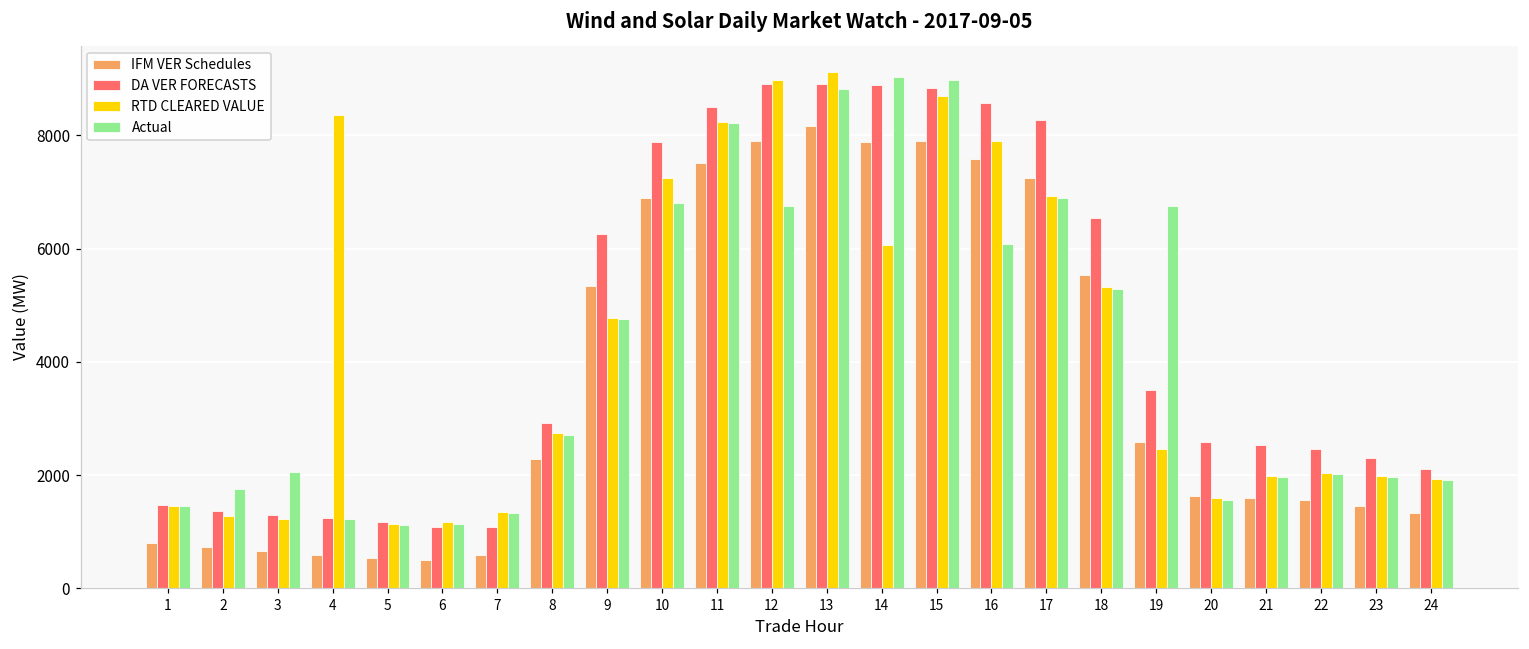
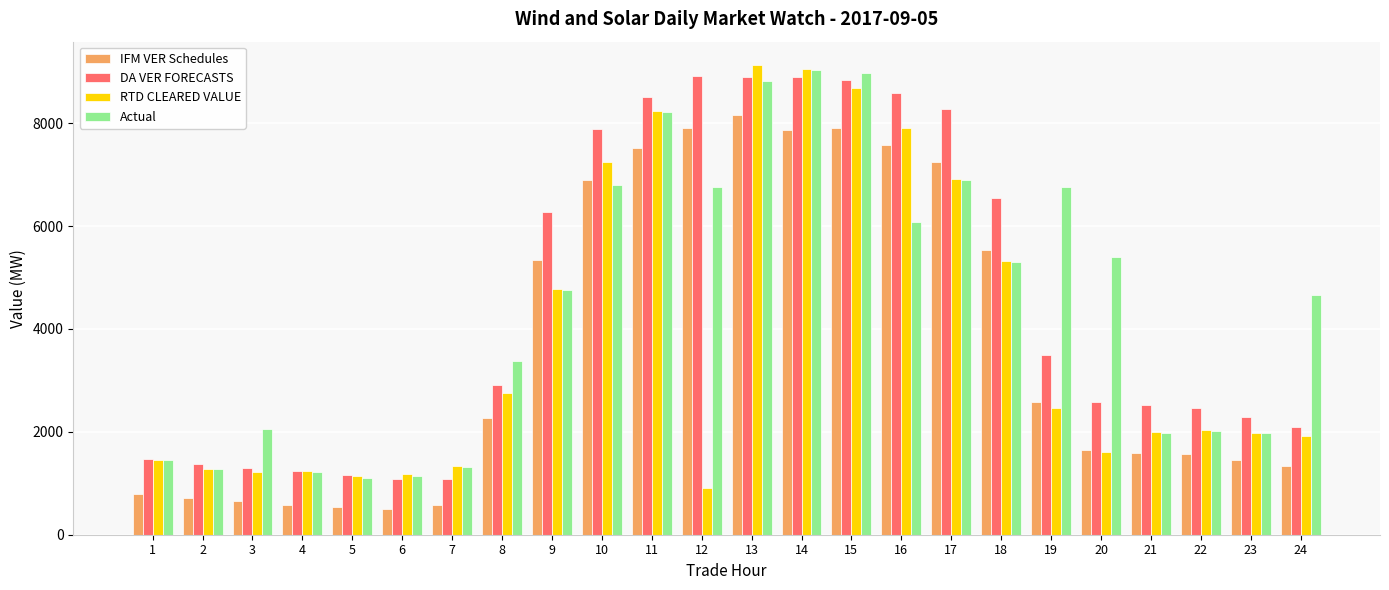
Actual, 2: 1800 -> 1300
RTD CLEARED VALUE, 4: 8400 -> 1200
Actual, 8: 2700 -> 3400
RTD CLEARED VALUE, 12: 9000 -> 900
RTD CLEARED VALUE, 14: 6100 -> 9100
Actual, 20: 1600 -> 5400
Actual, 24: 1900 -> 4700
